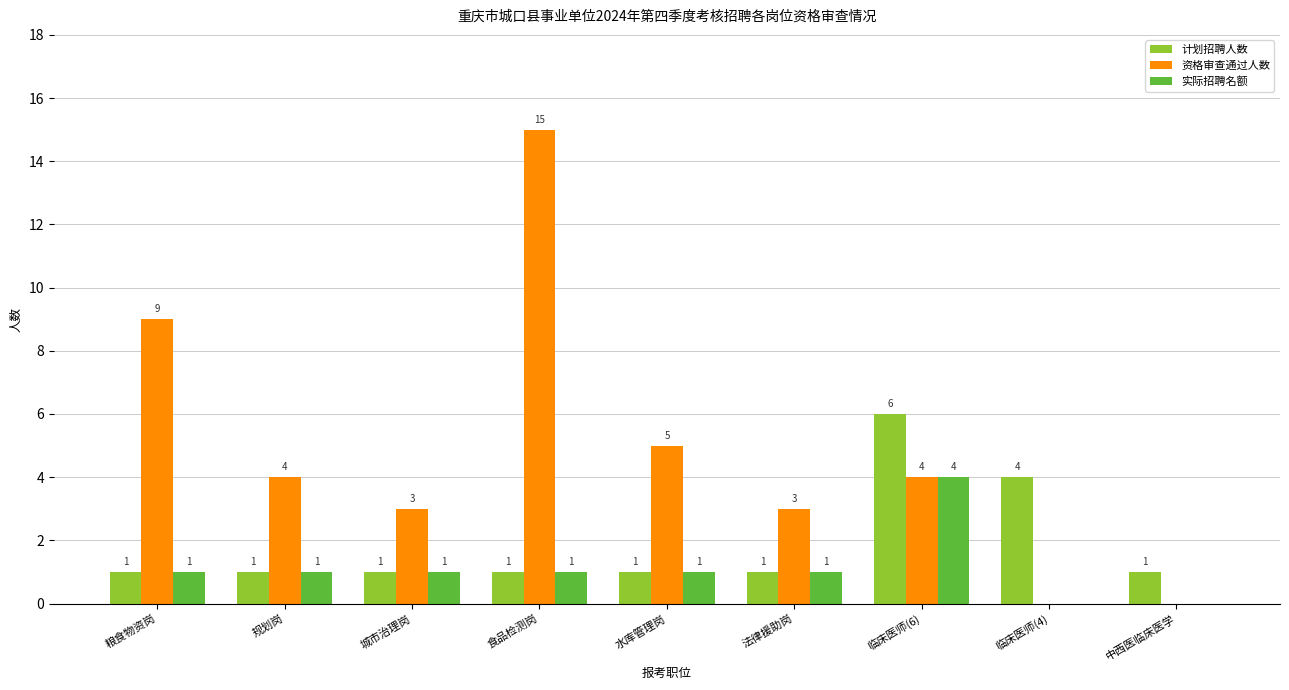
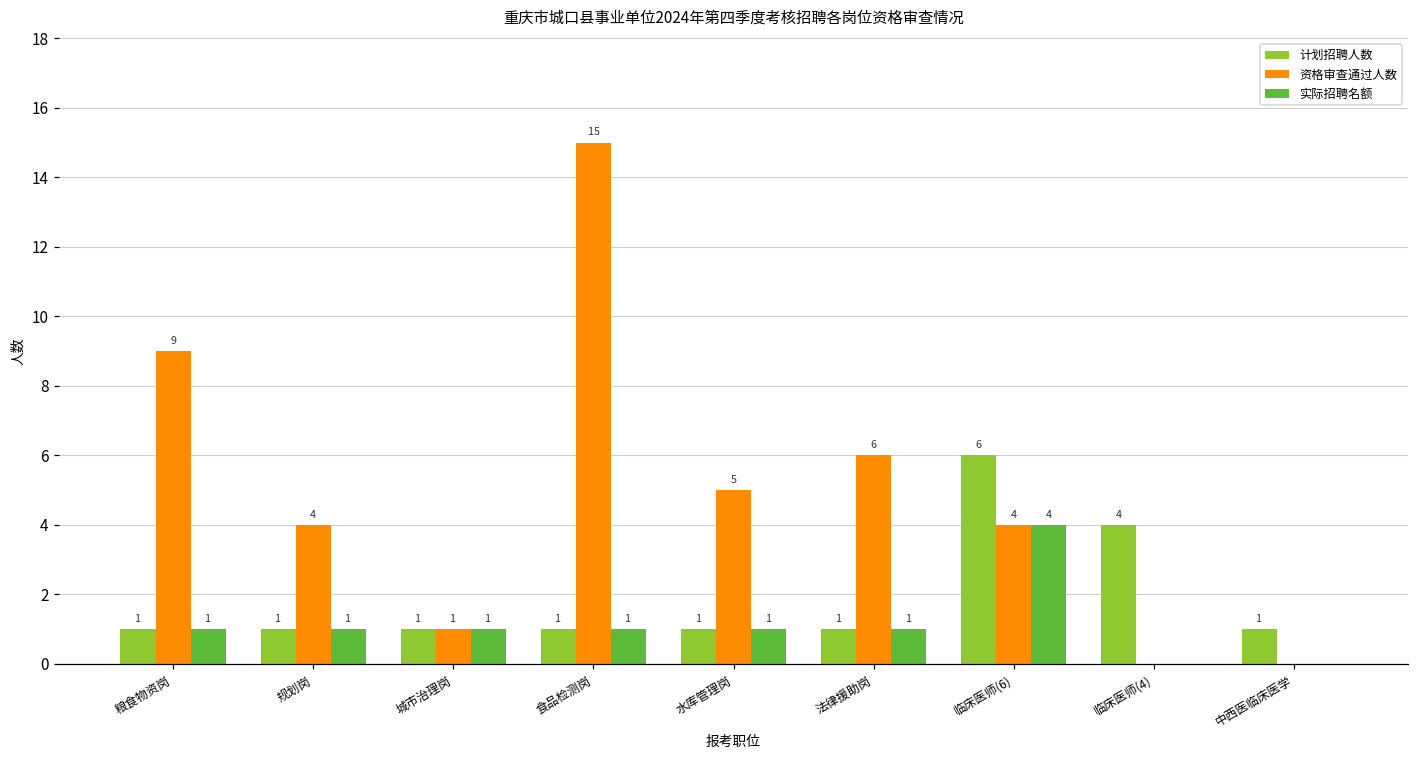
资格审查通过人数, 城市治理岗: 3 -> 1
资格审查通过人数, 法律援助岗: 3 -> 6
